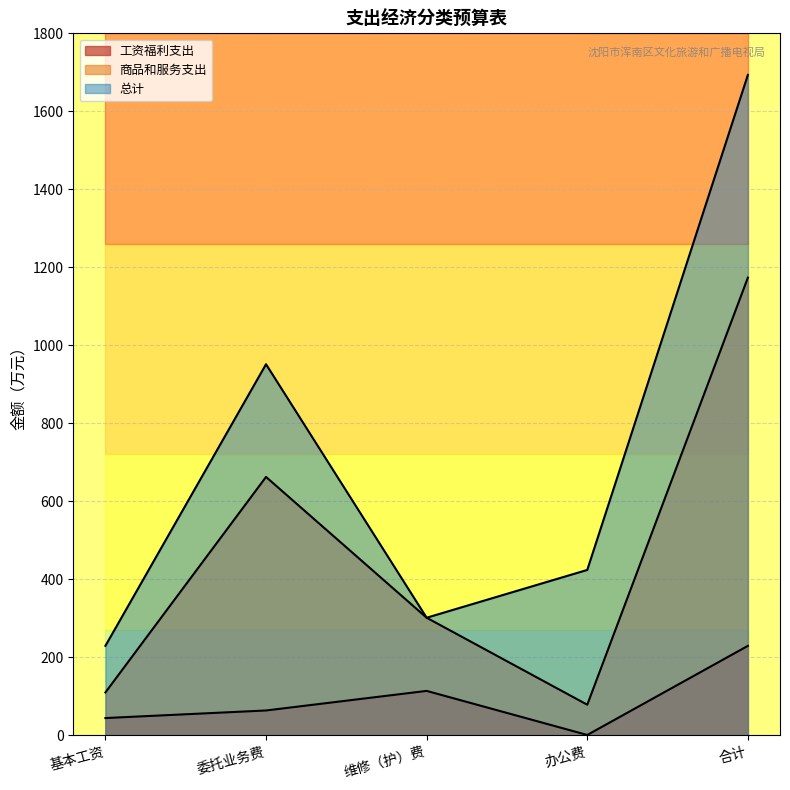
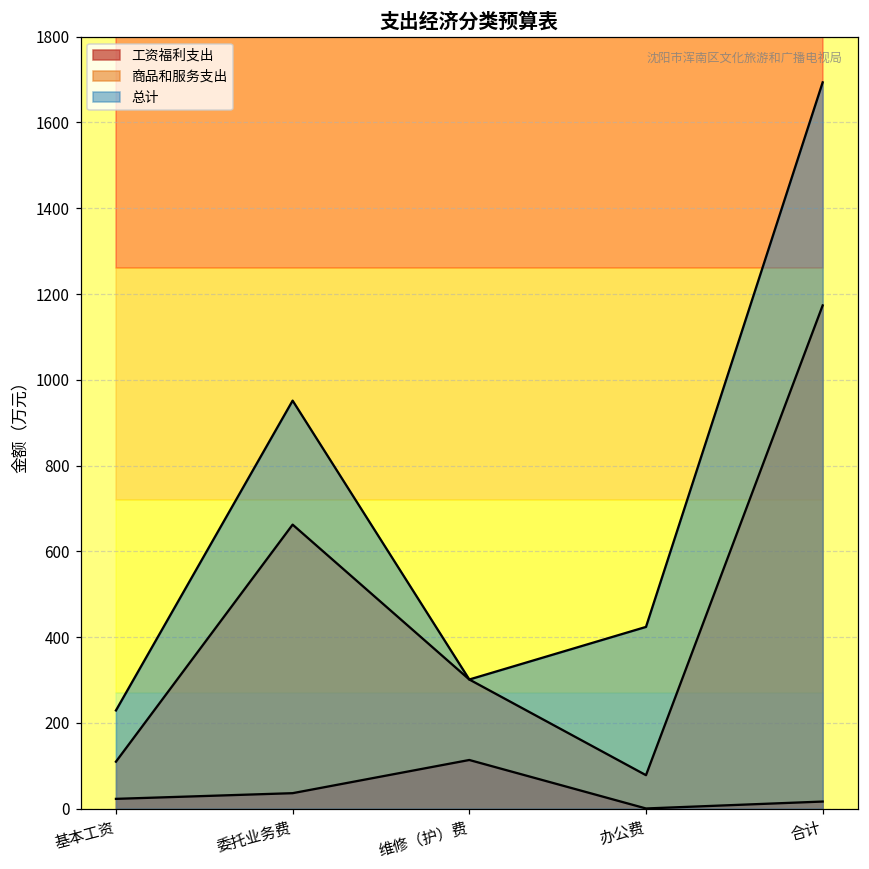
工资福利支出, 基本工资: 40 -> 20
工资福利支出, 委托业务费: 60 -> 40
工资福利支出, 合计: 230 -> 20
